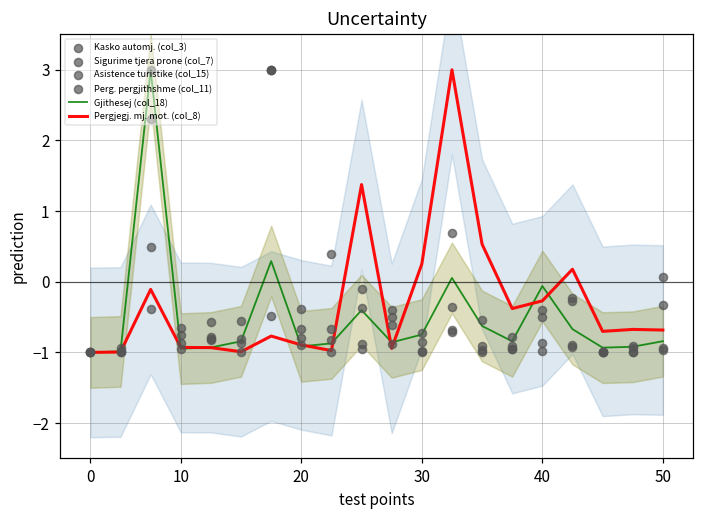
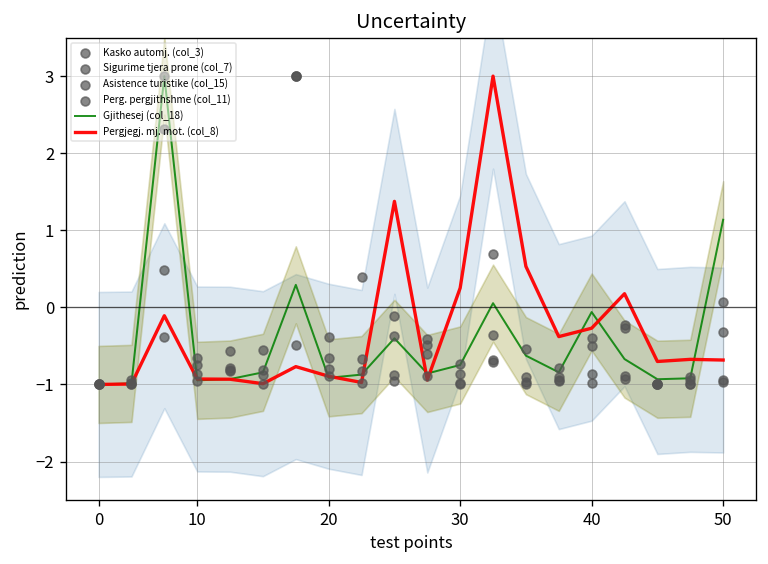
Gjithesej (col_18), 50: -0.8 -> 1.1
